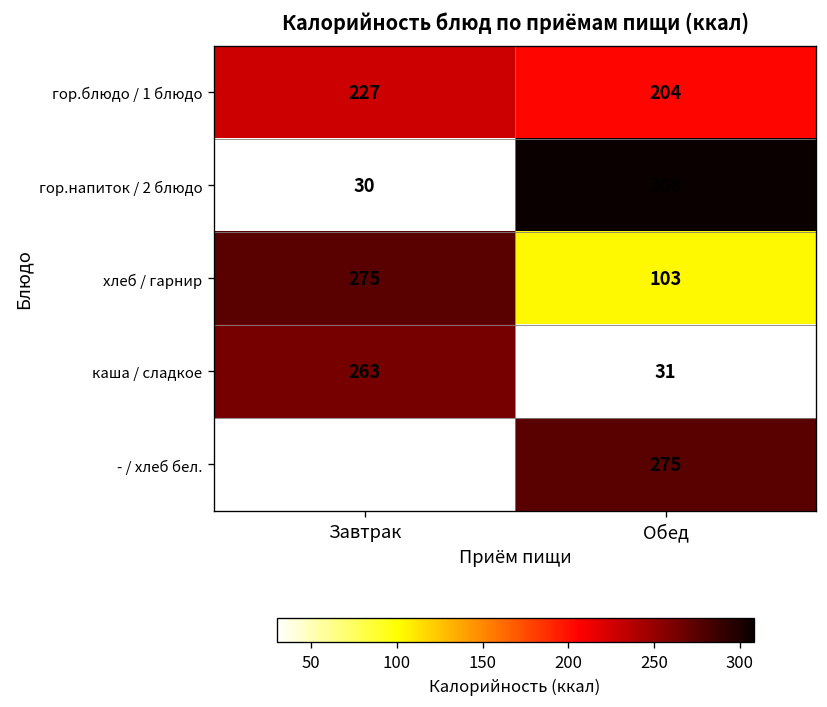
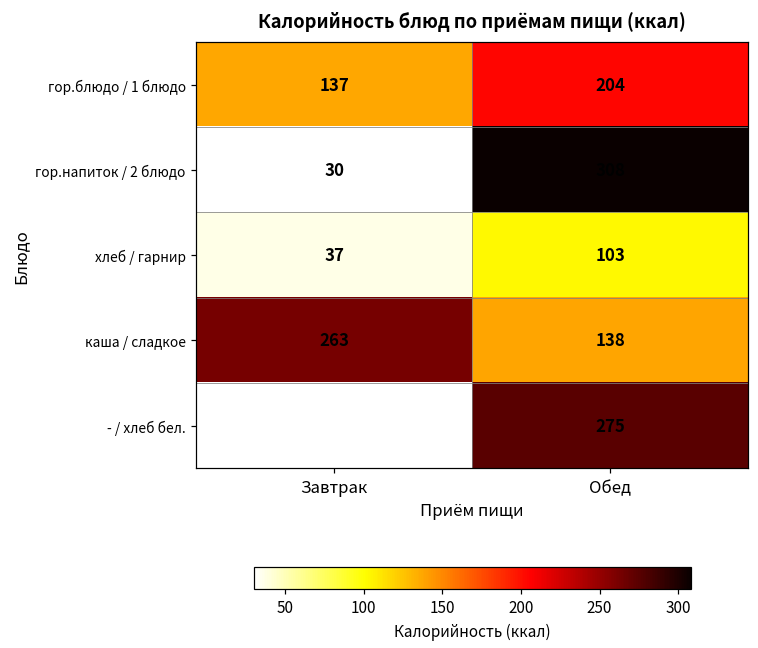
гор.блюдо / 1 блюдо, Завтрак: 227 -> 137
хлеб / гарнир, Завтрак: 275 -> 37
каша / сладкое, Обед: 31 -> 138
